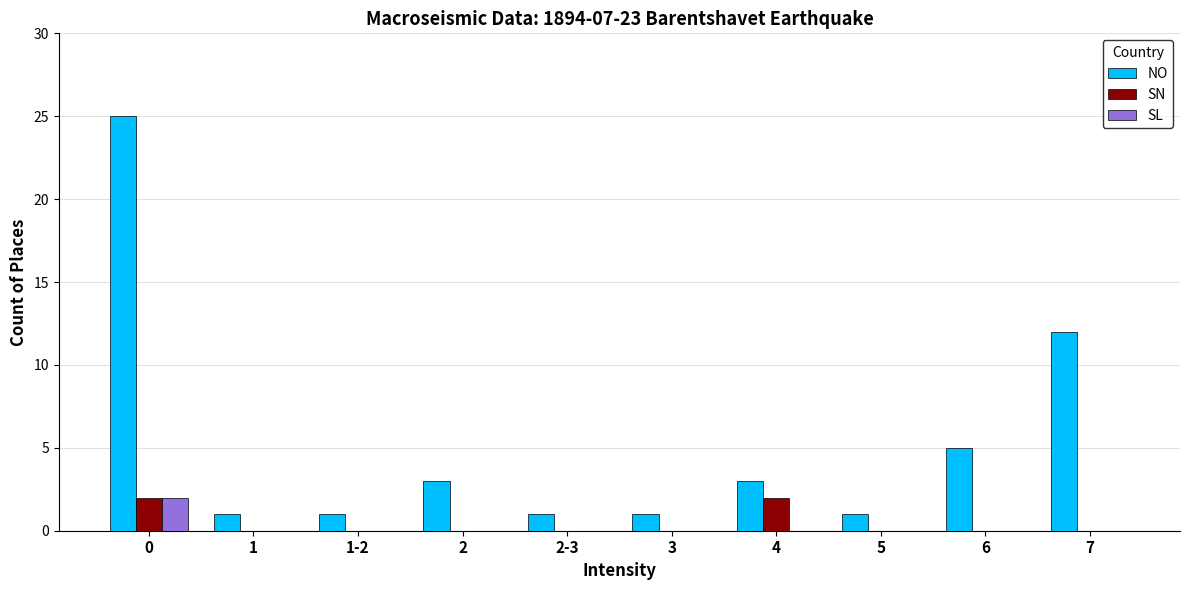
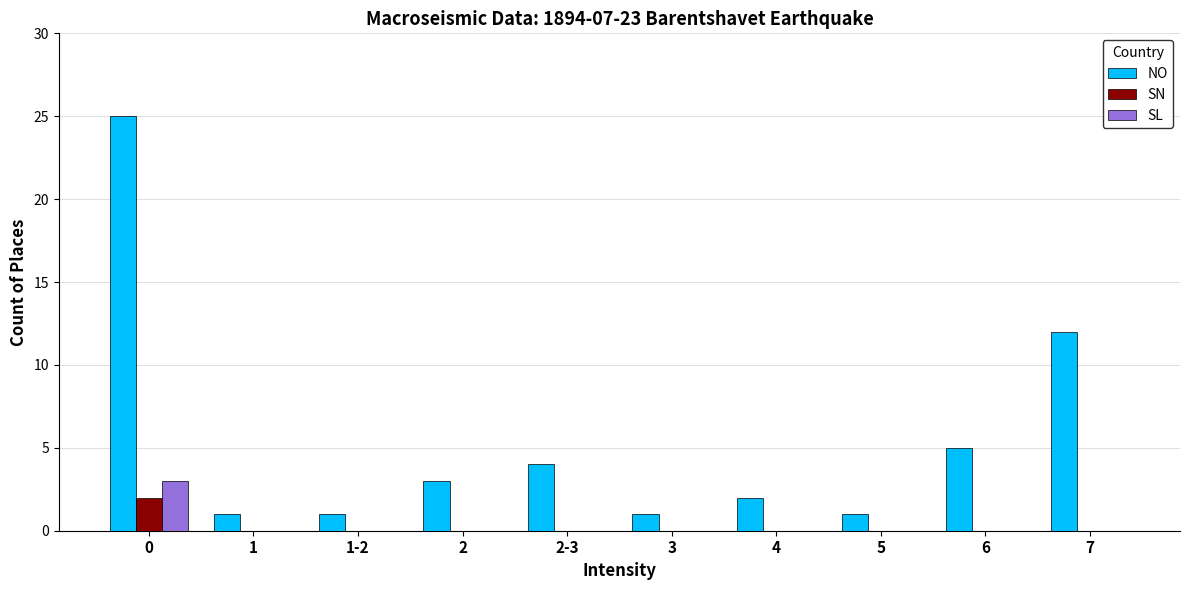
SL, 0: 2 -> 3
NO, 2-3: 1 -> 4
NO, 4: 3 -> 2
SN, 4: 2 -> 0
